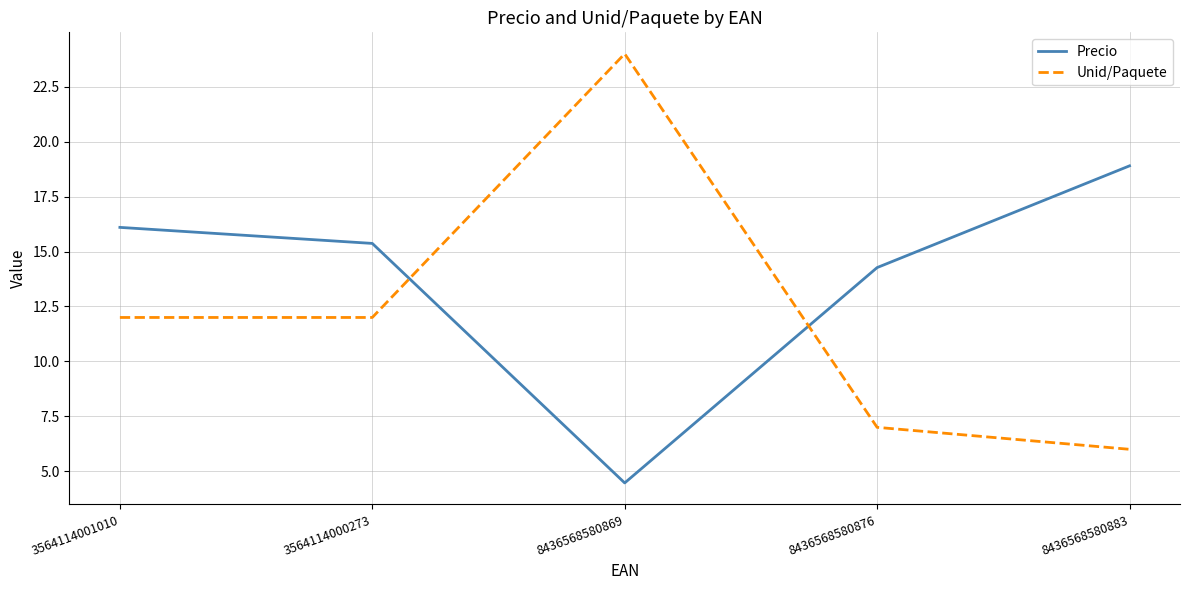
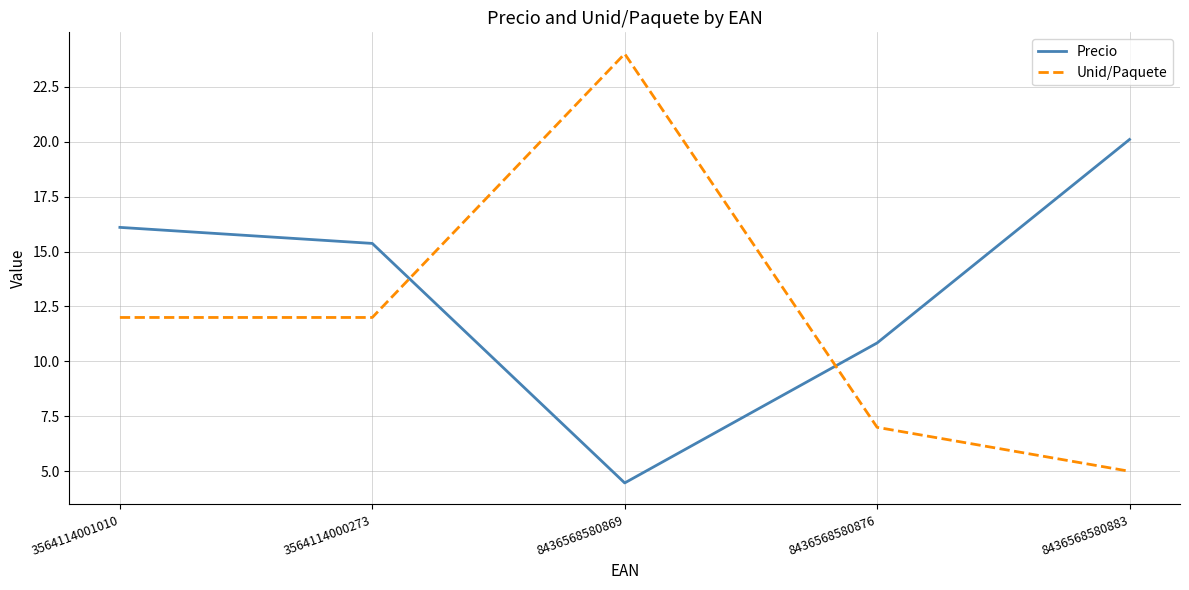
Precio, 8436568580876: 14.3 -> 10.8
Precio, 8436568580883: 18.9 -> 20.1
Unid/Paquete, 8436568580883: 6 -> 5
